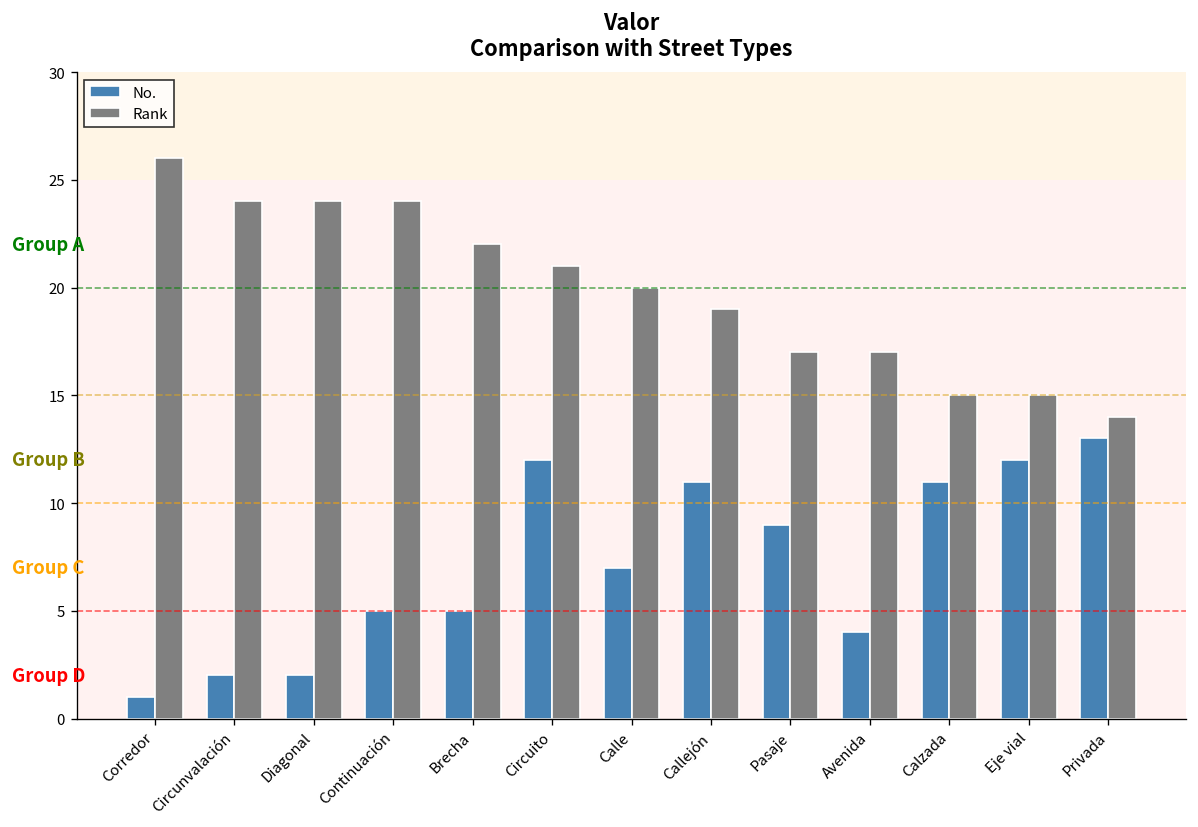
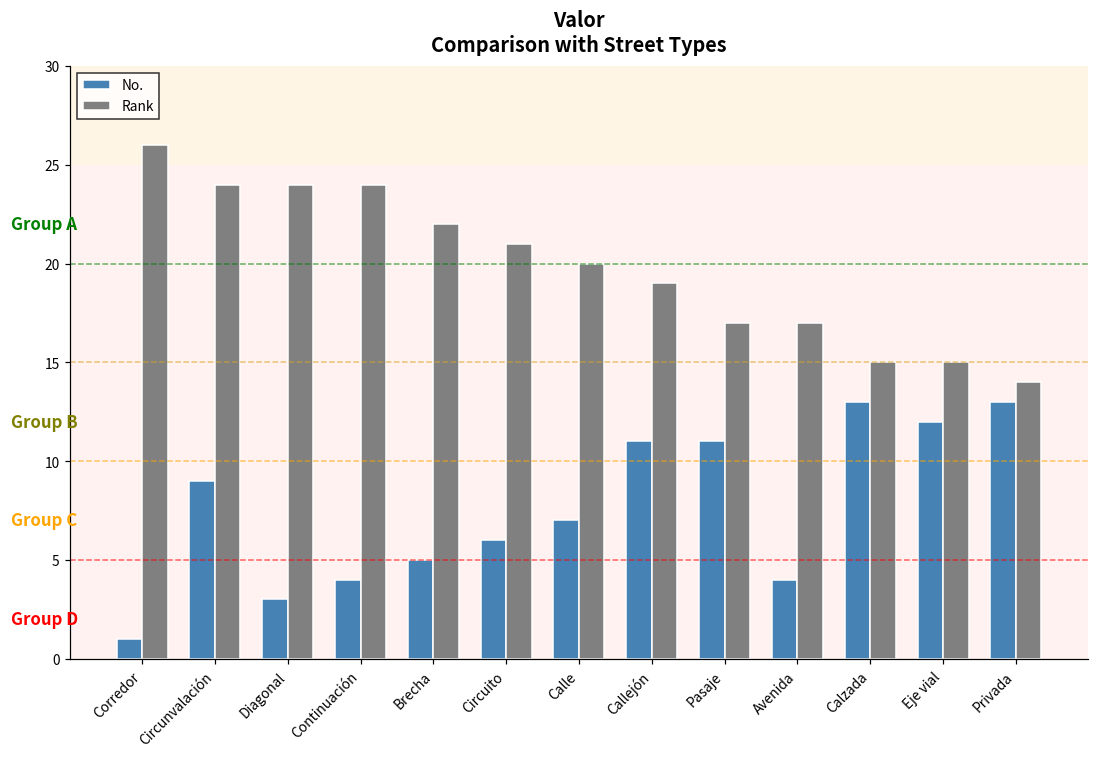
No., Circunvalación: 2 -> 9
No., Diagonal: 2 -> 3
No., Continuación: 5 -> 4
No., Circuito: 12 -> 6
No., Pasaje: 9 -> 11
No., Calzada: 11 -> 13
